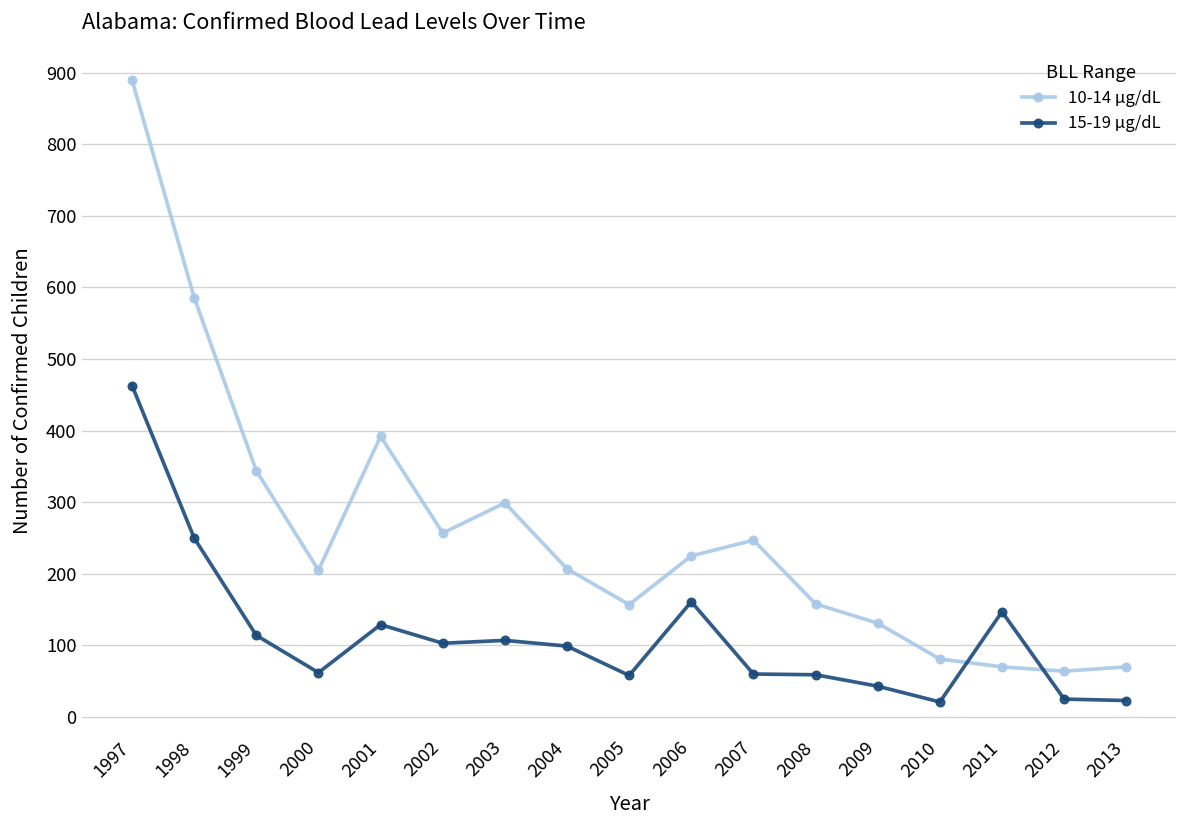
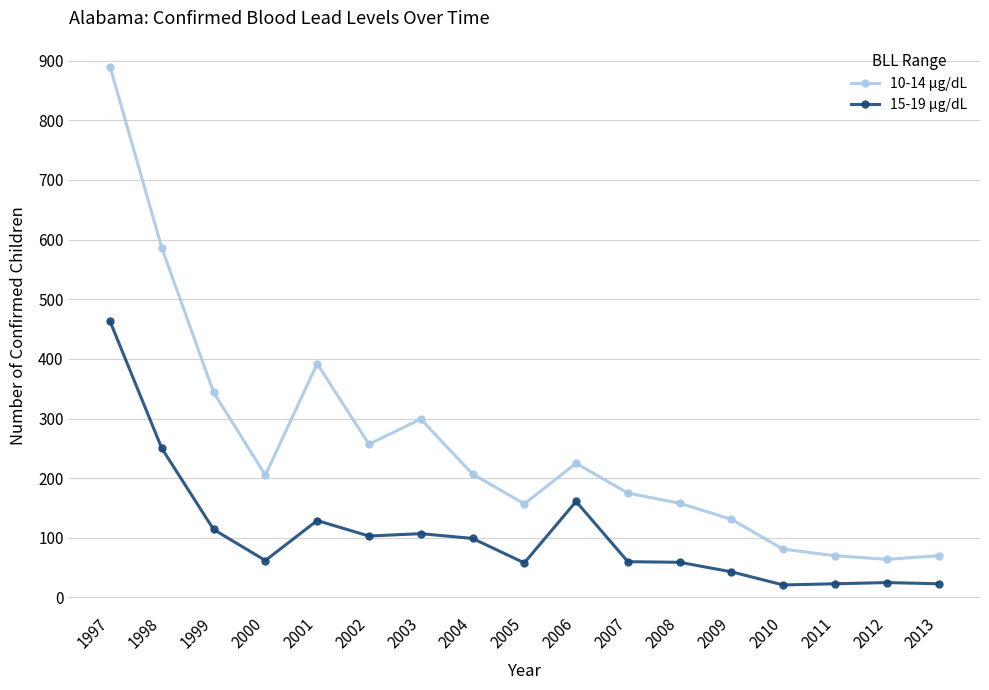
10-14 µg/dL, 2007: 250 -> 180
15-19 µg/dL, 2011: 150 -> 20
